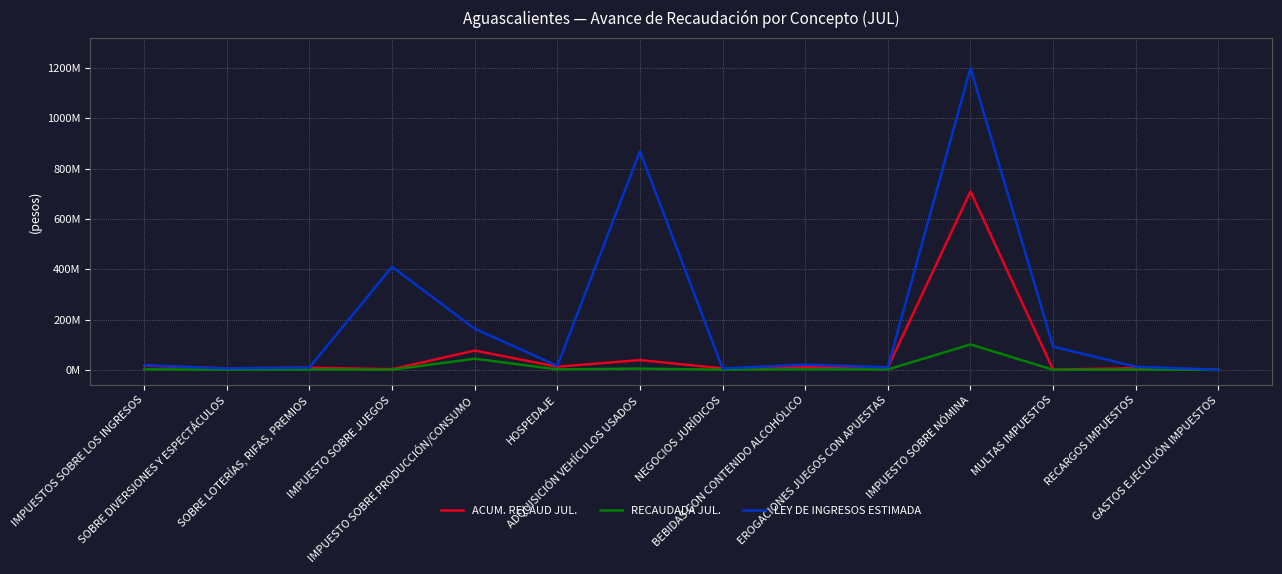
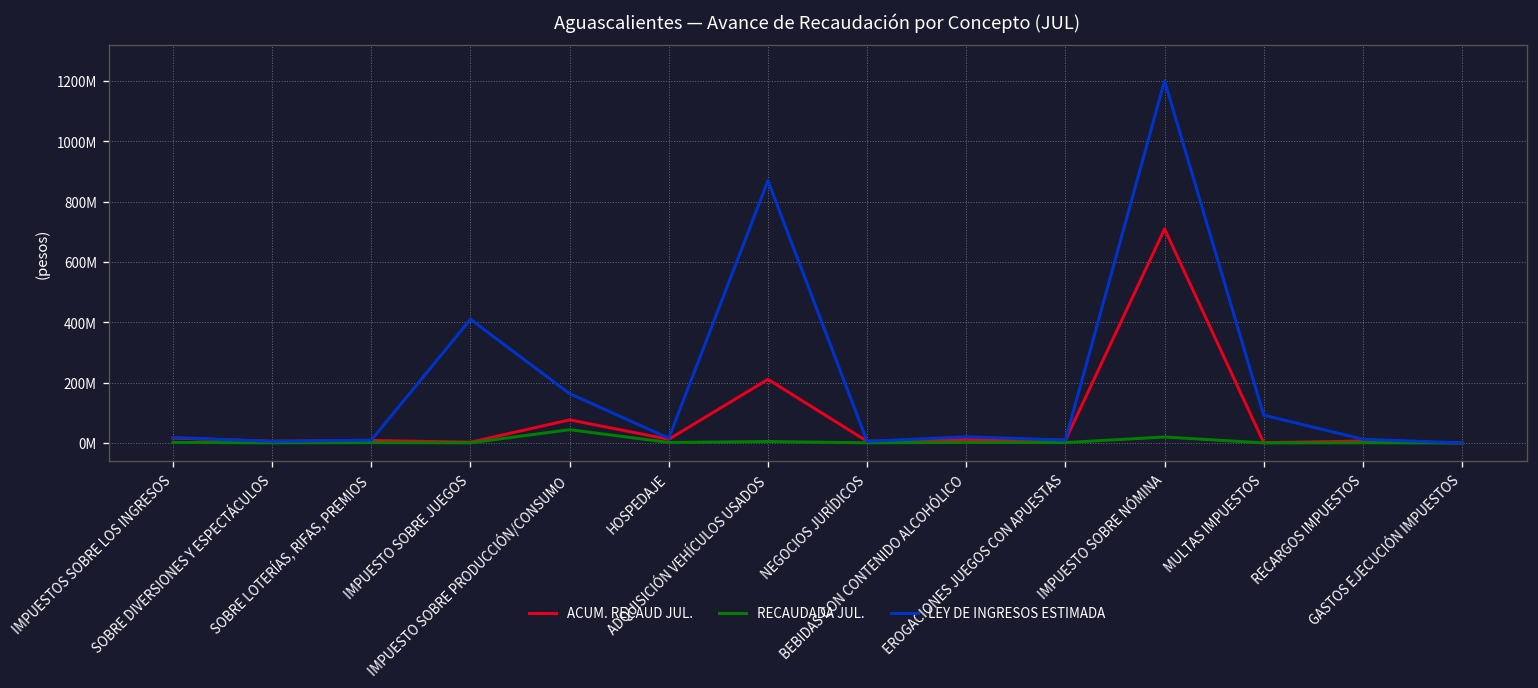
ACUM. RECAUD JUL., ADQUISICIÓN VEHÍCULOS USADOS: 40000000 -> 210000000
RECAUDADA JUL., IMPUESTO SOBRE NÓMINA: 100000000 -> 20000000
